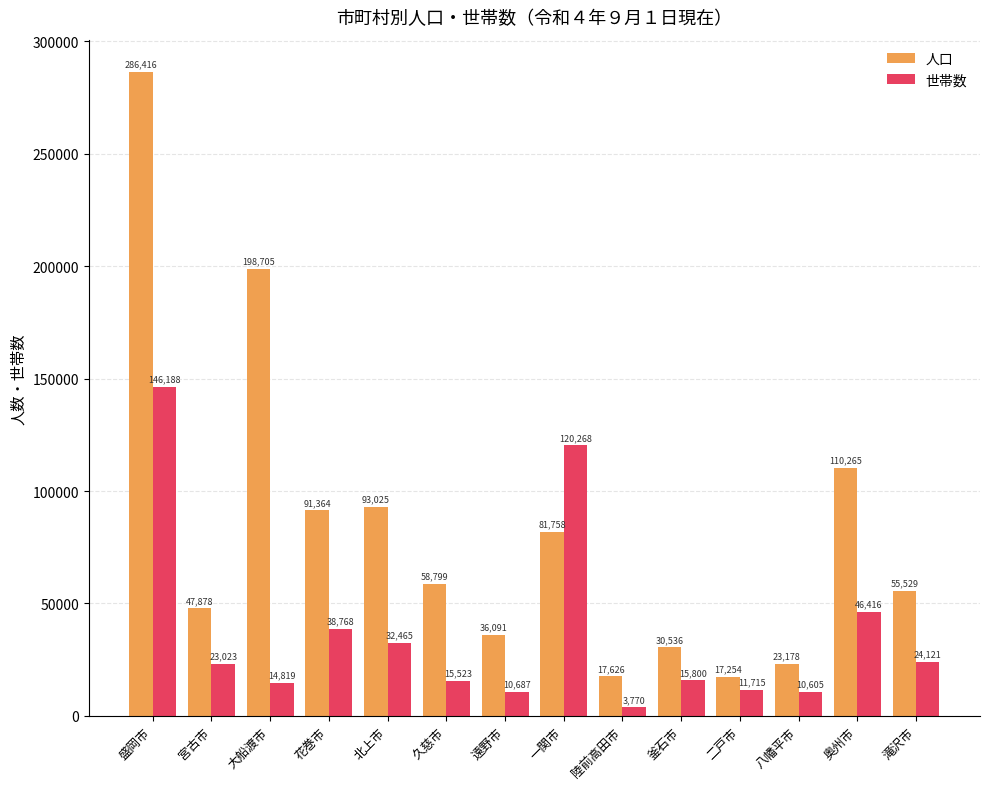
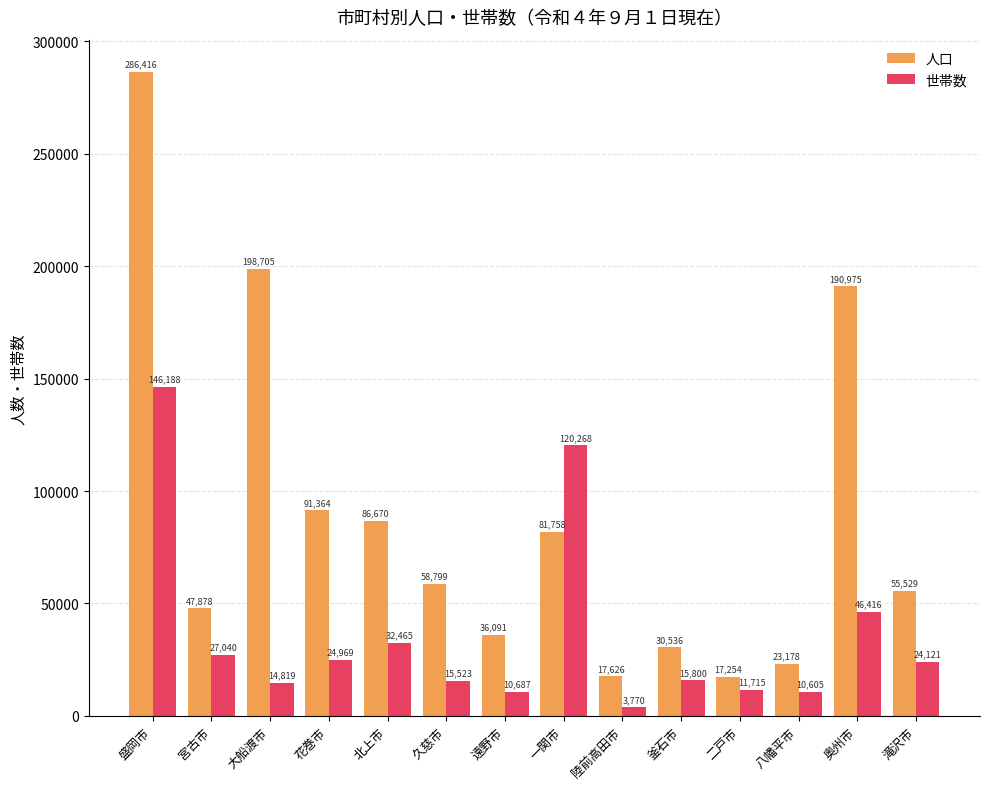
世帯数, 宮古市: 23,023 -> 27,040
世帯数, 花巻市: 38,768 -> 24,969
人口, 北上市: 93,025 -> 86,670
人口, 奥州市: 110,265 -> 190,975
